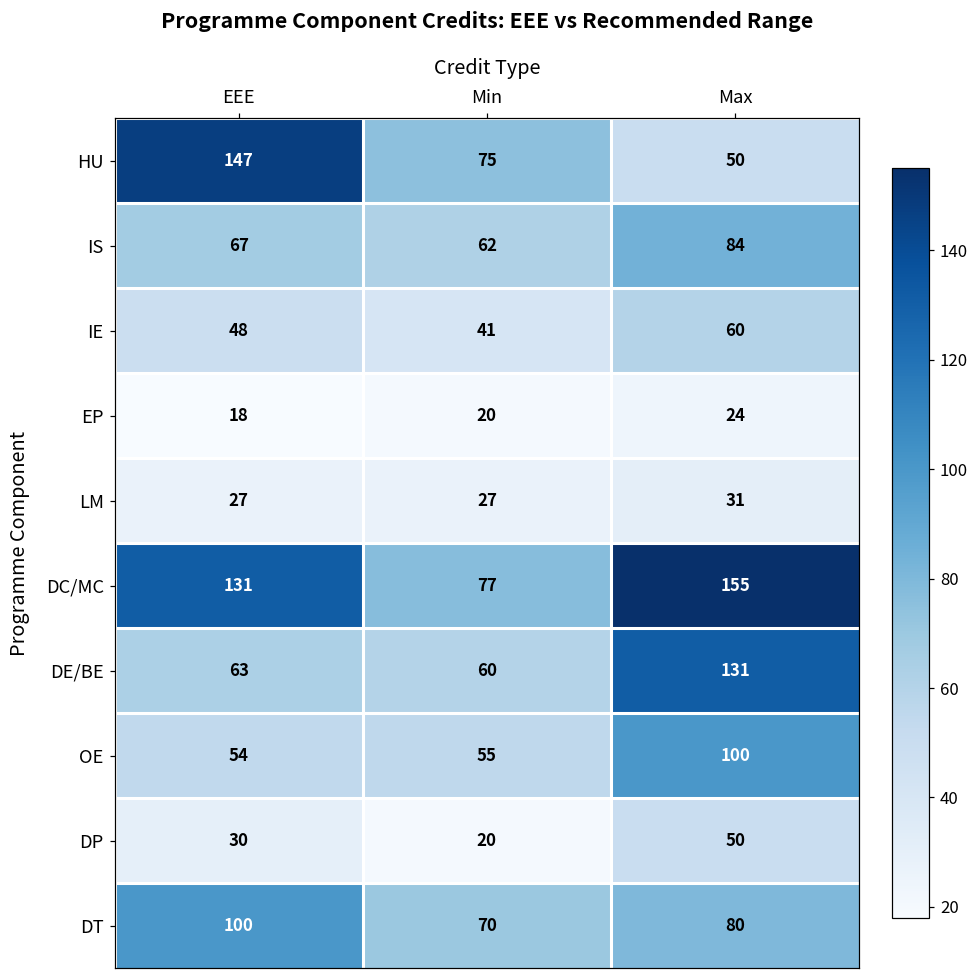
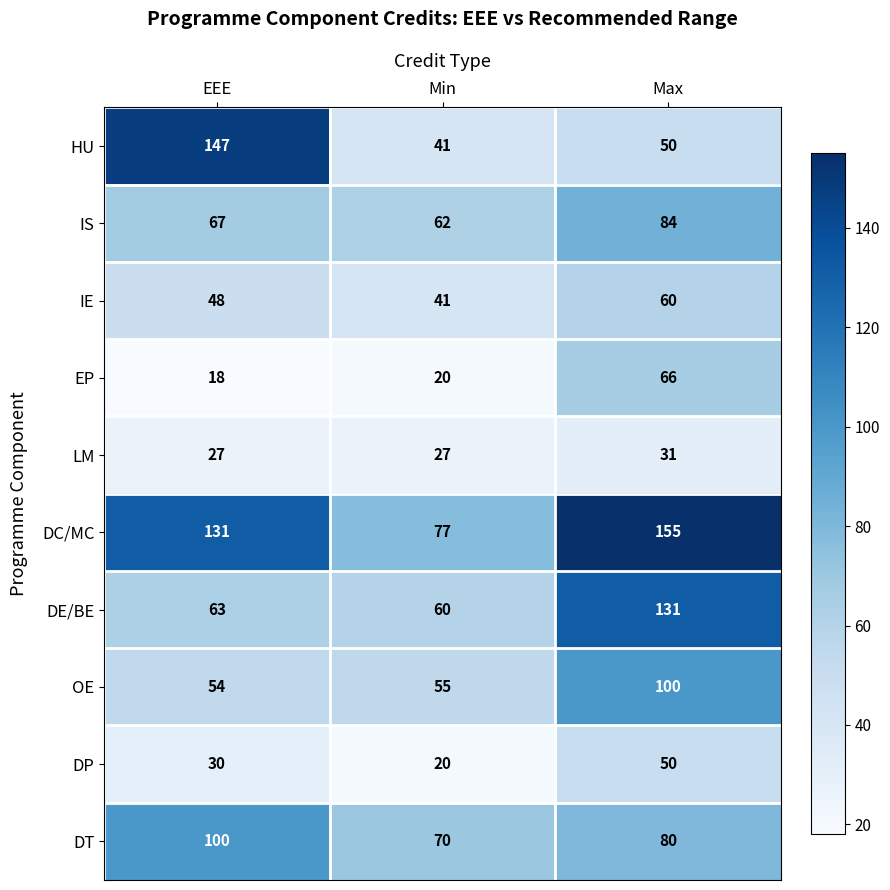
HU, Min: 75 -> 41
EP, Max: 24 -> 66
